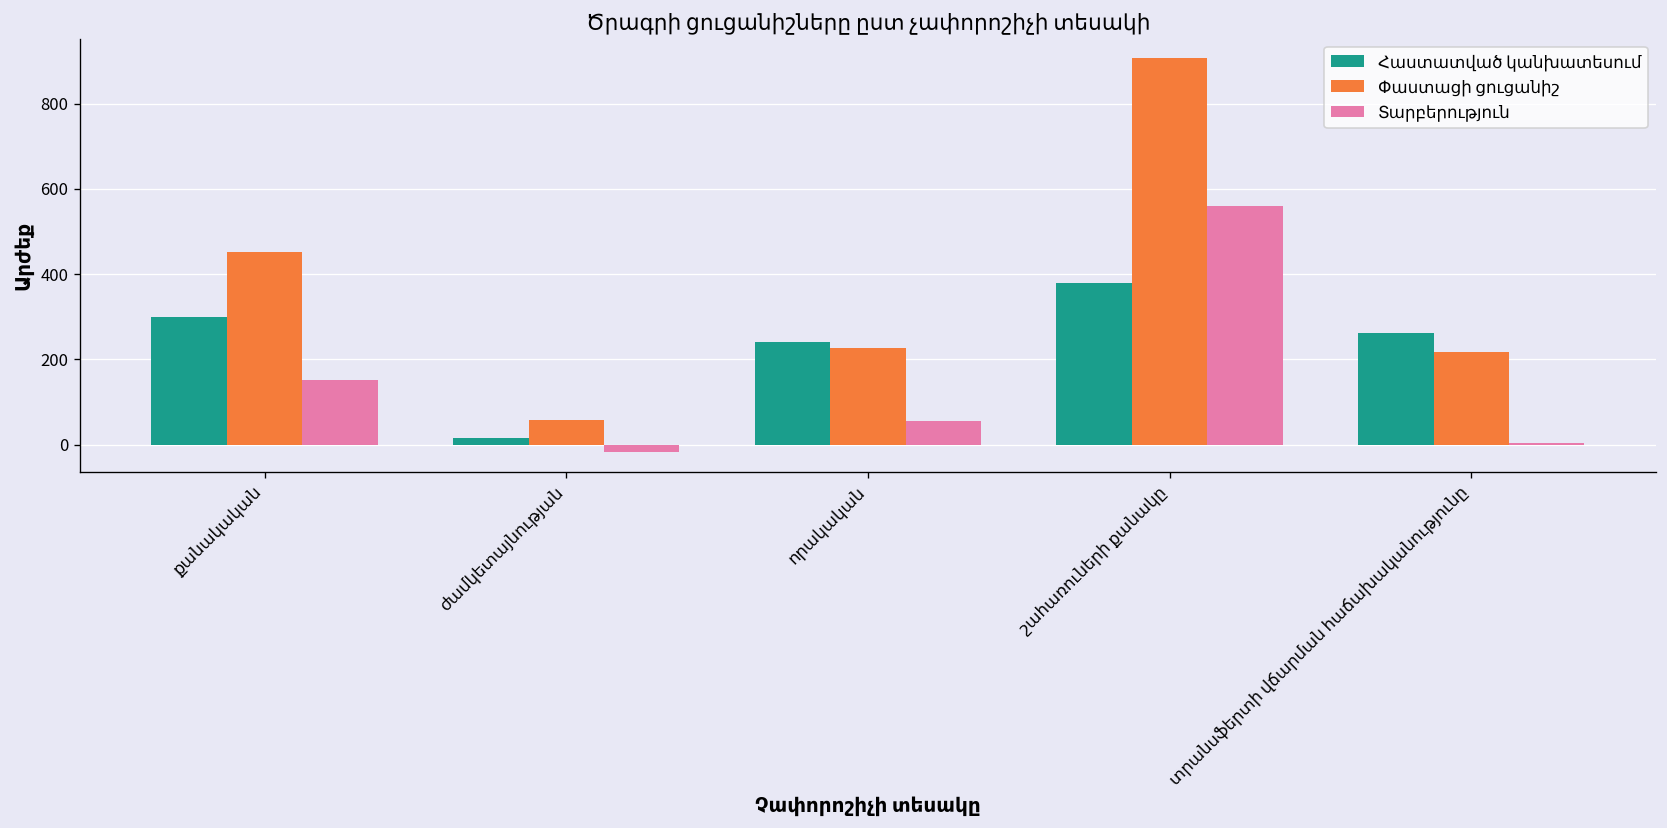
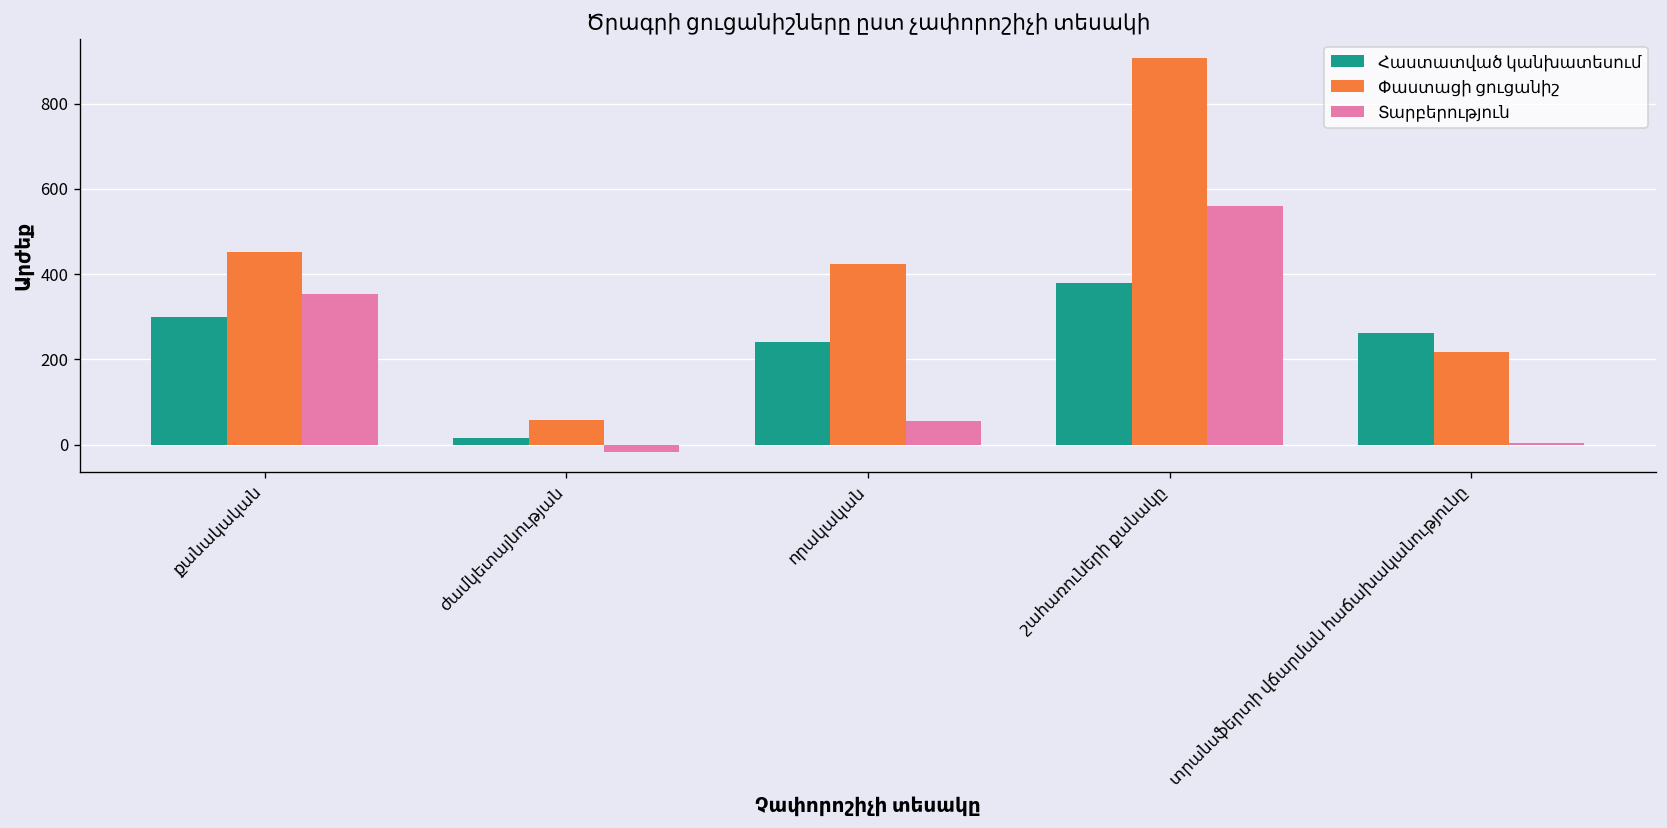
Տարբերություն, քանակական: 150 -> 350
Փաստացի ցուցանիշ, որակական: 230 -> 420
